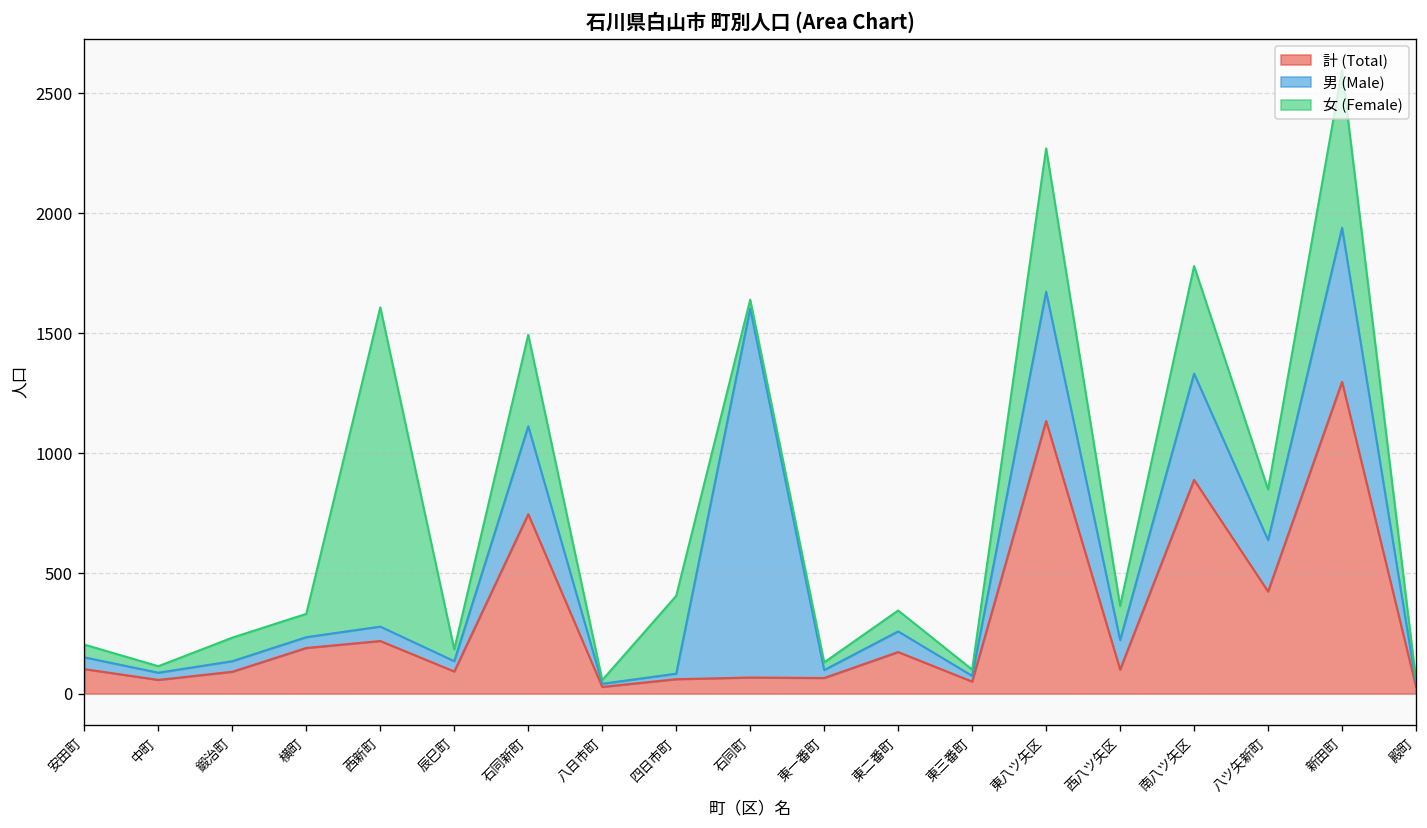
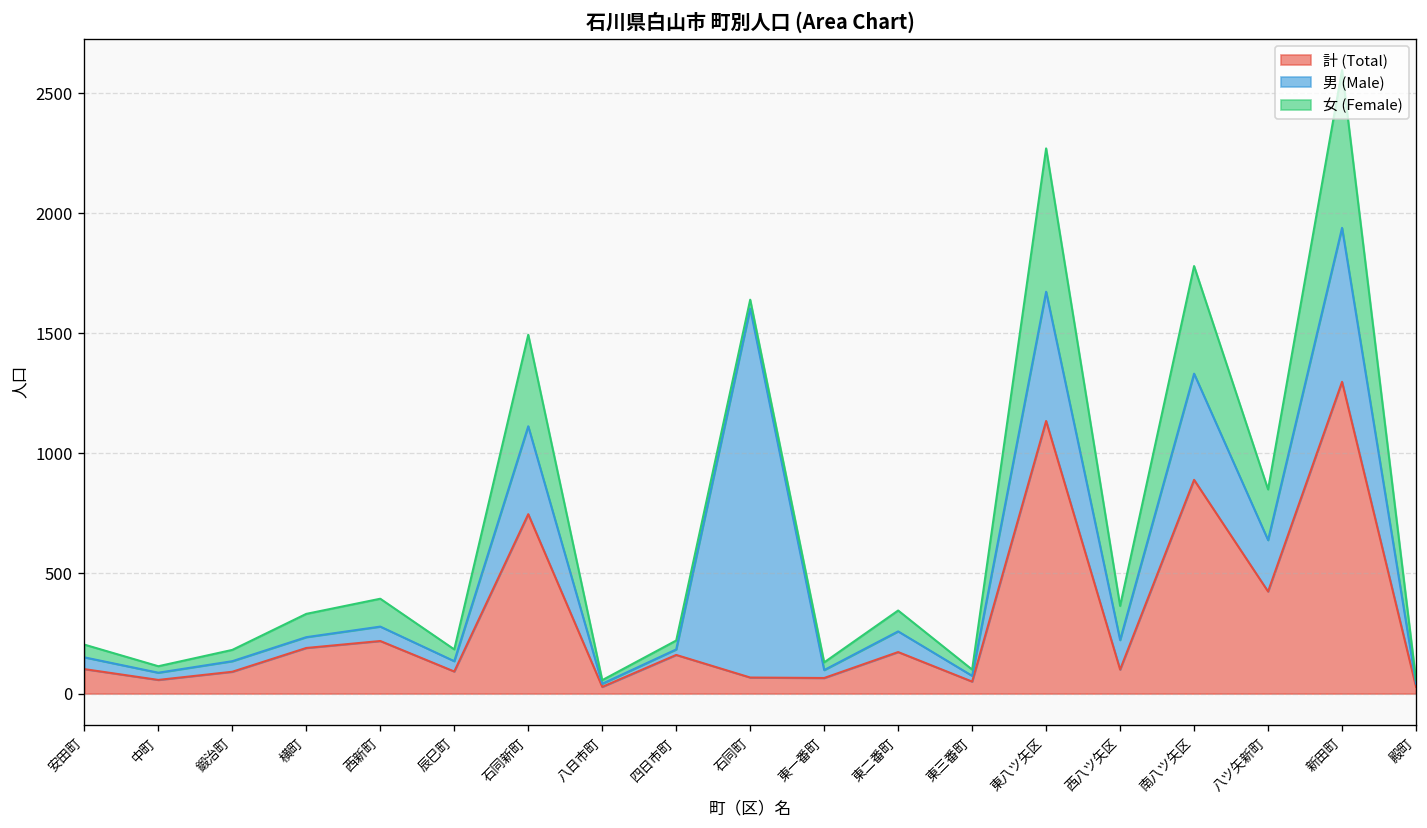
女 (Female), 鍛治町: 100 -> 50
女 (Female), 西新町: 1330 -> 120
計 (Total), 四日市町: 60 -> 160
女 (Female), 四日市町: 320 -> 40
